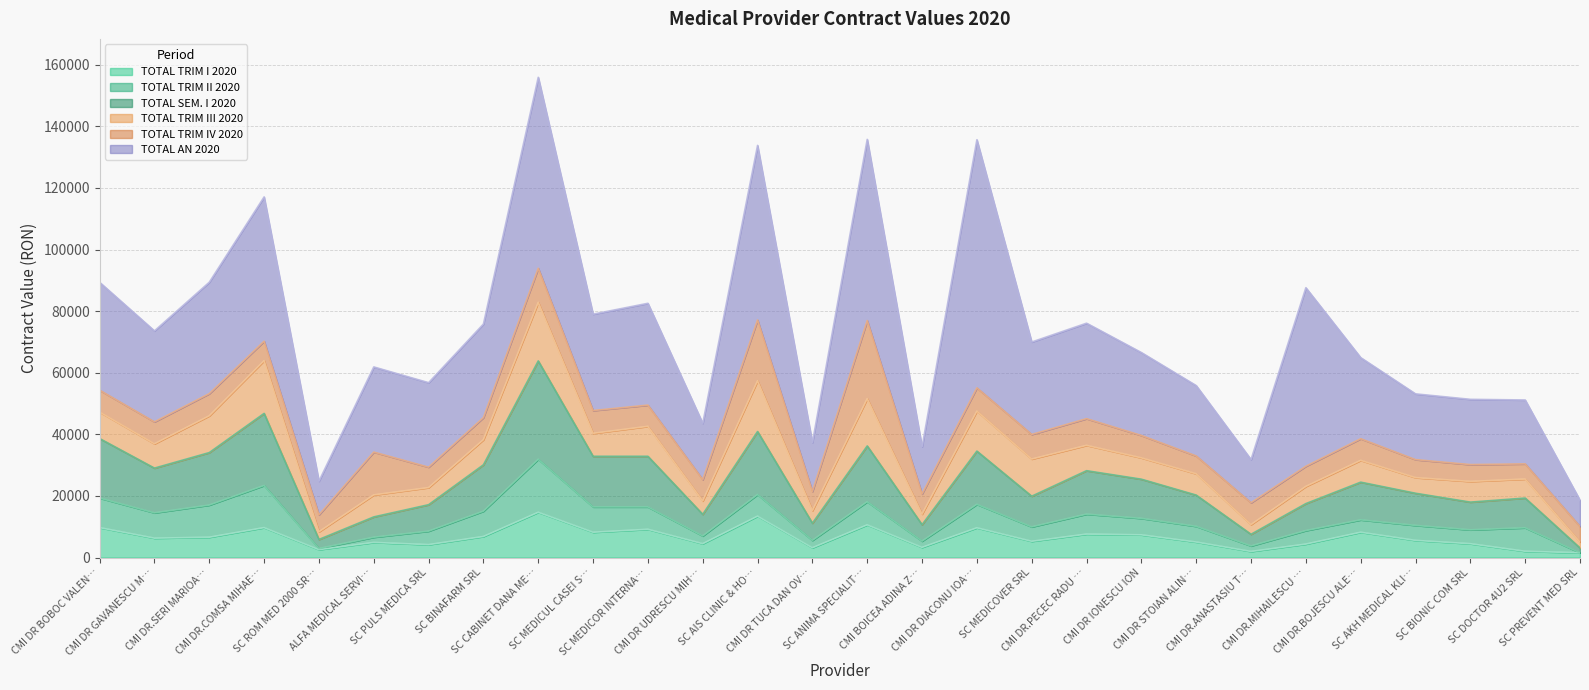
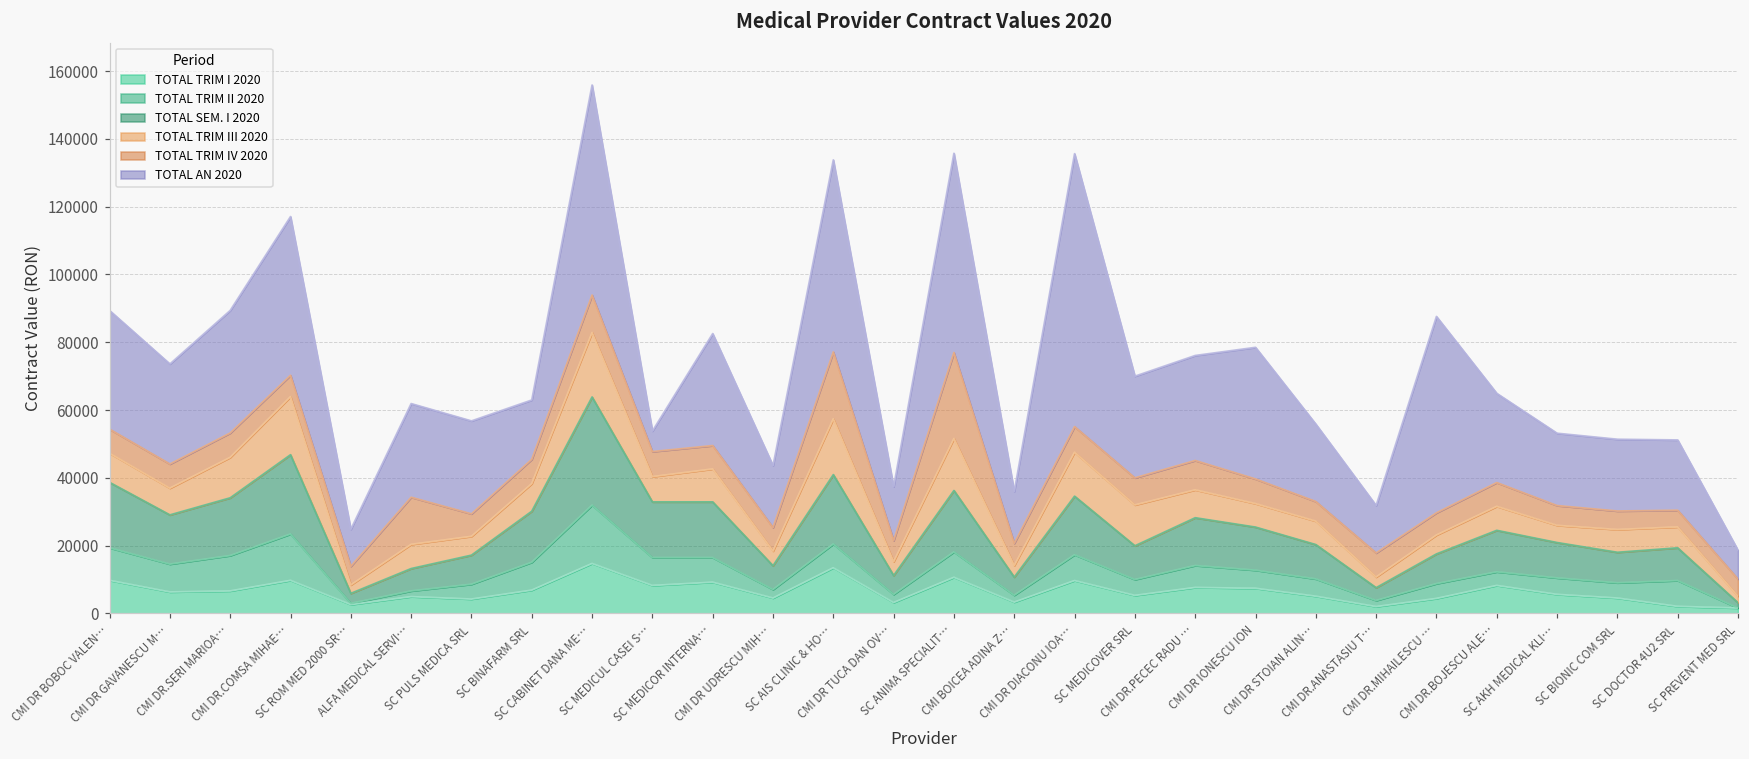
TOTAL AN 2020, SC BINAFARM SRL: 30000 -> 18000
TOTAL AN 2020, SC MEDICUL CASEI S…: 31000 -> 6000
TOTAL AN 2020, CMI DR IONESCU ION: 27000 -> 39000
